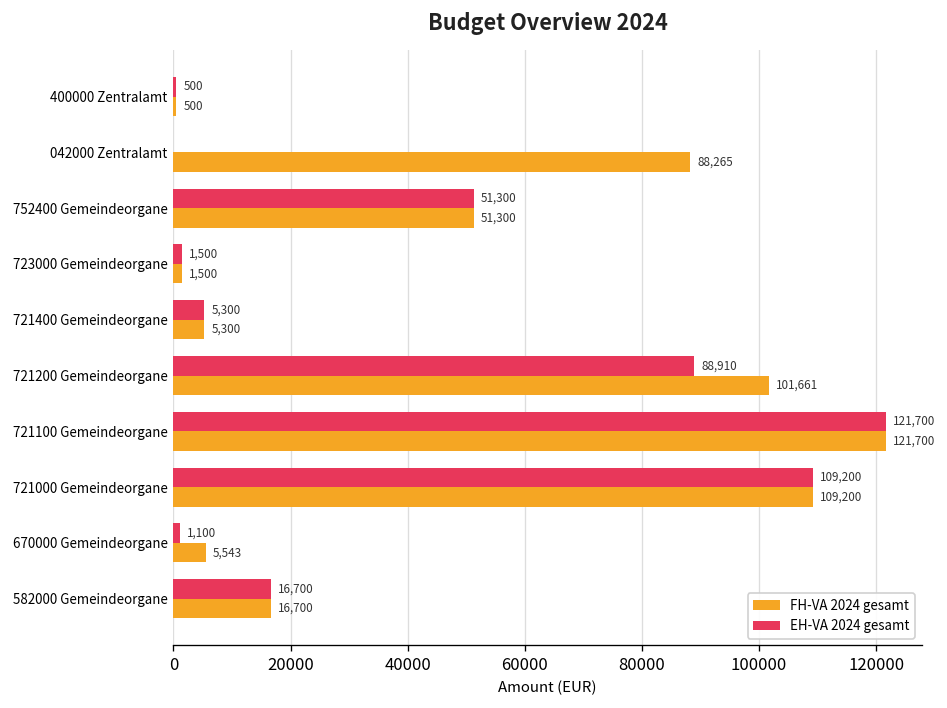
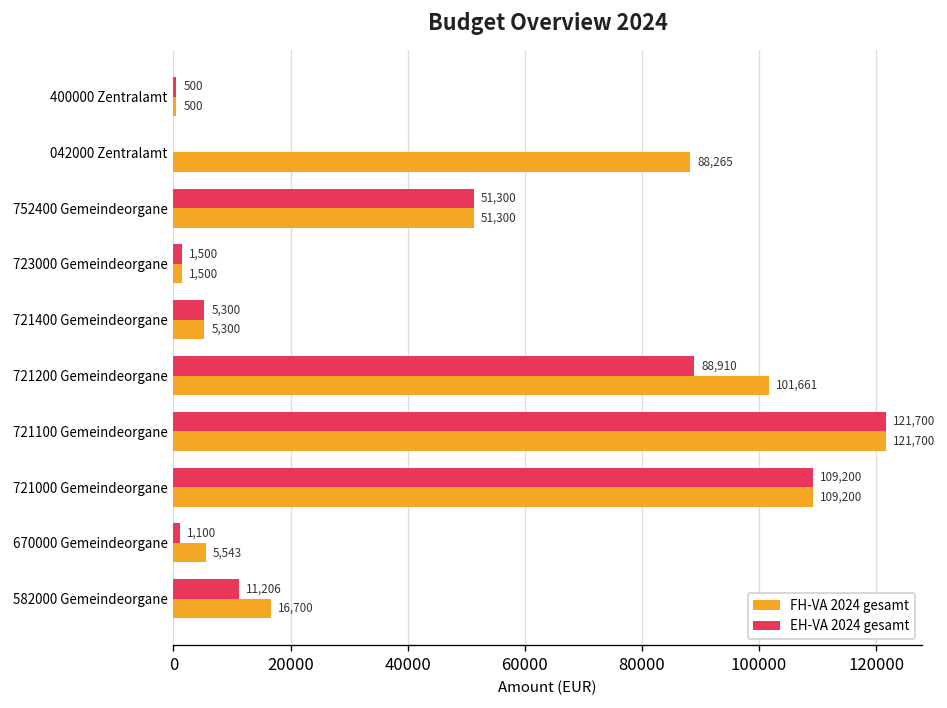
EH-VA 2024 gesamt, 582000 Gemeindeorgane: 16,700 -> 11,206
